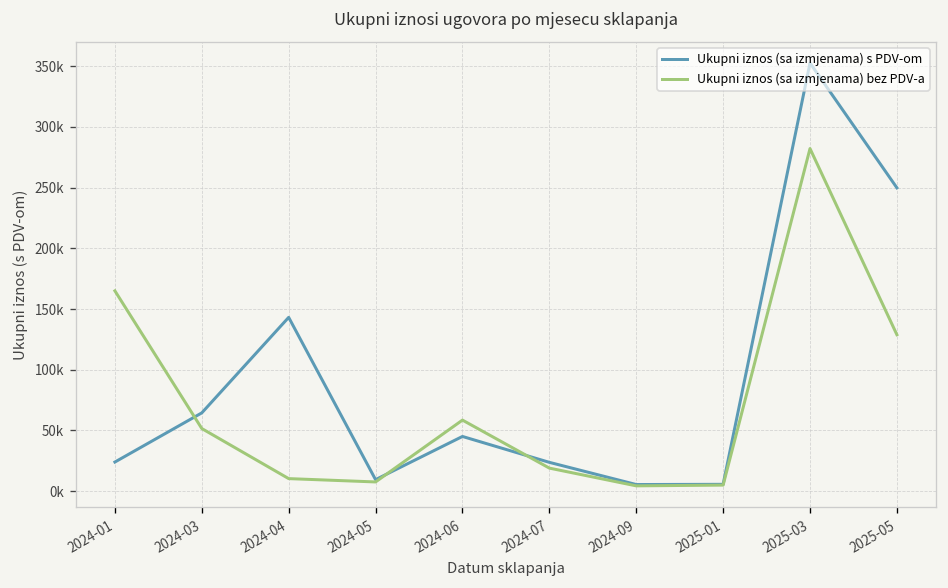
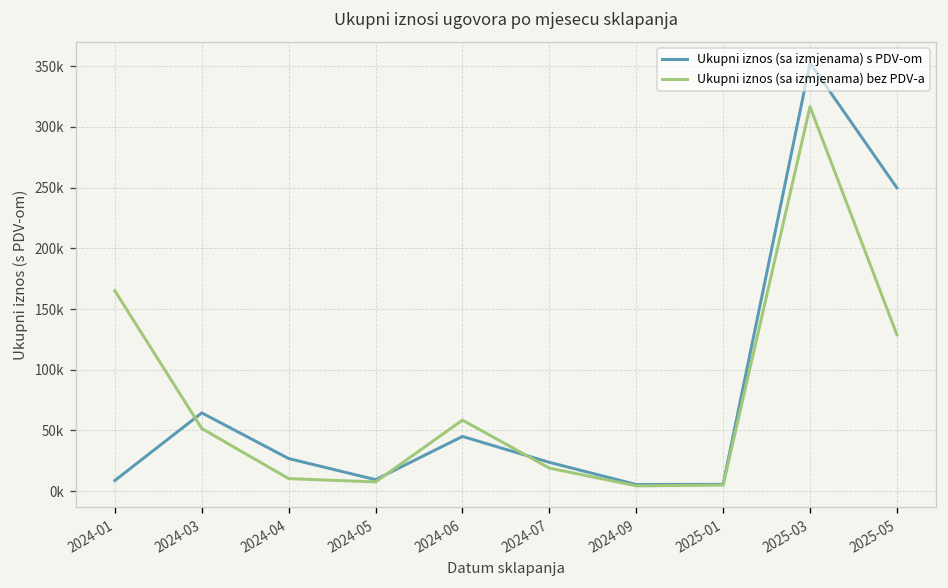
Ukupni iznos (sa izmjenama) s PDV-om, 2024-01: 24000 -> 9000
Ukupni iznos (sa izmjenama) s PDV-om, 2024-04: 143000 -> 27000
Ukupni iznos (sa izmjenama) bez PDV-a, 2025-03: 282000 -> 317000
